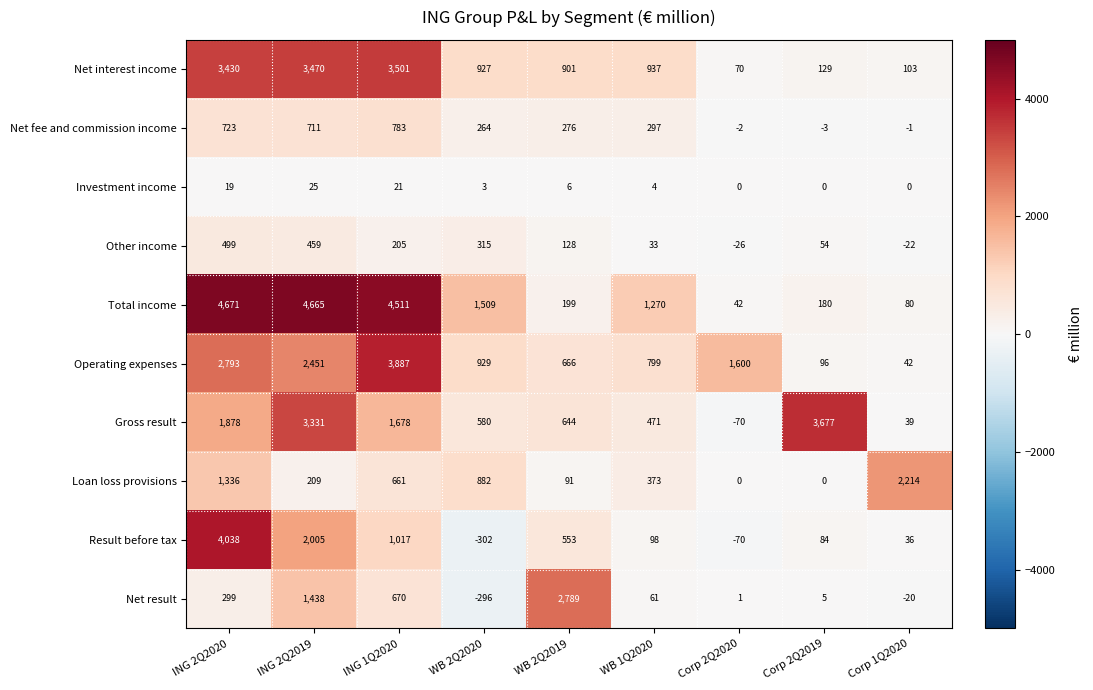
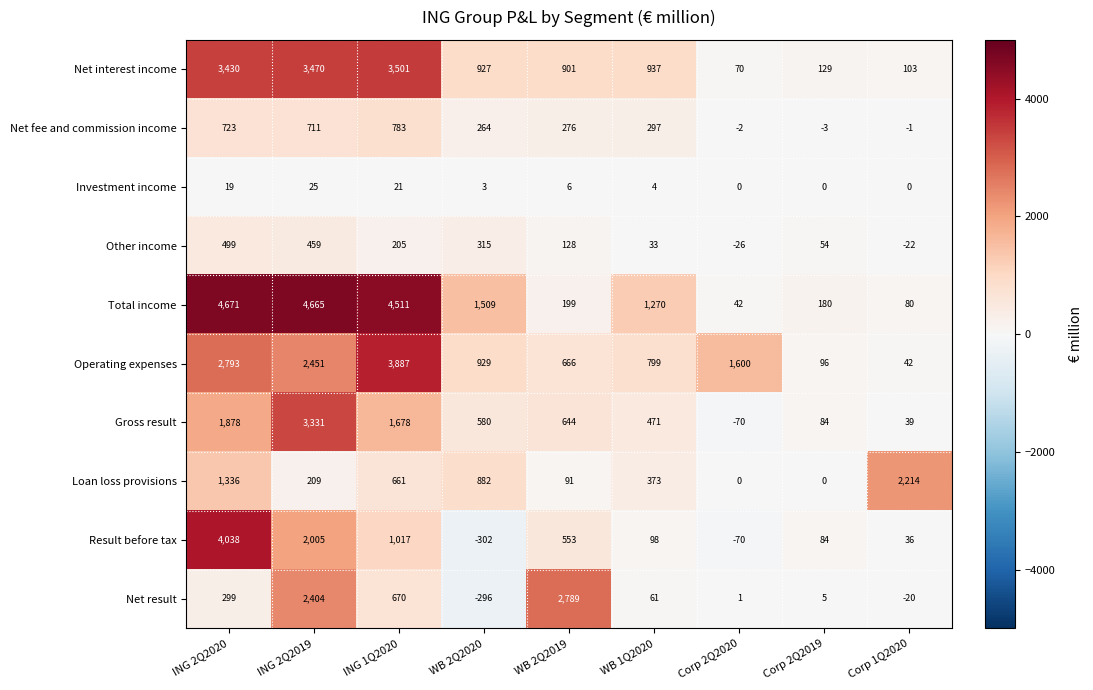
Gross result, Corp 2Q2019: 3,677 -> 84
Net result, ING 2Q2019: 1,438 -> 2,404
